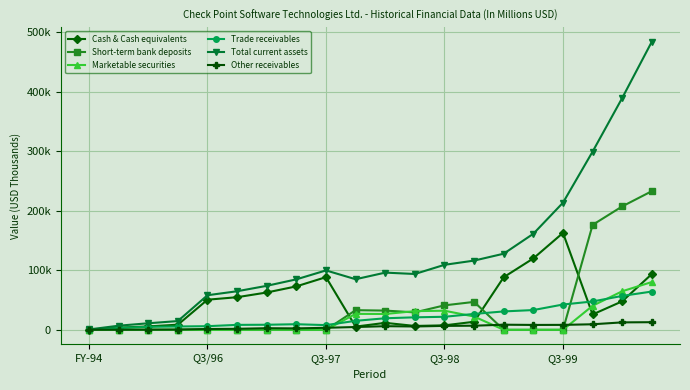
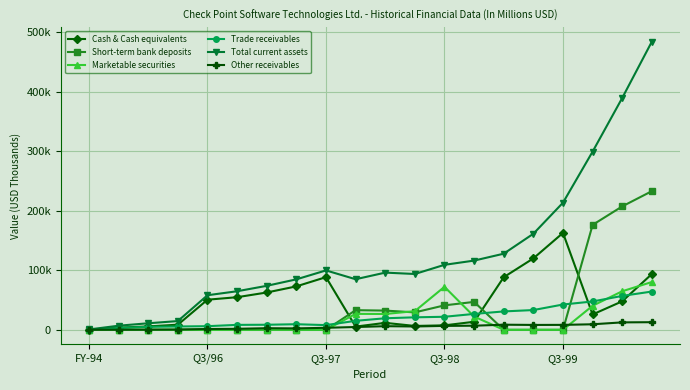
Marketable securities, Q3-98: 30000 -> 70000
